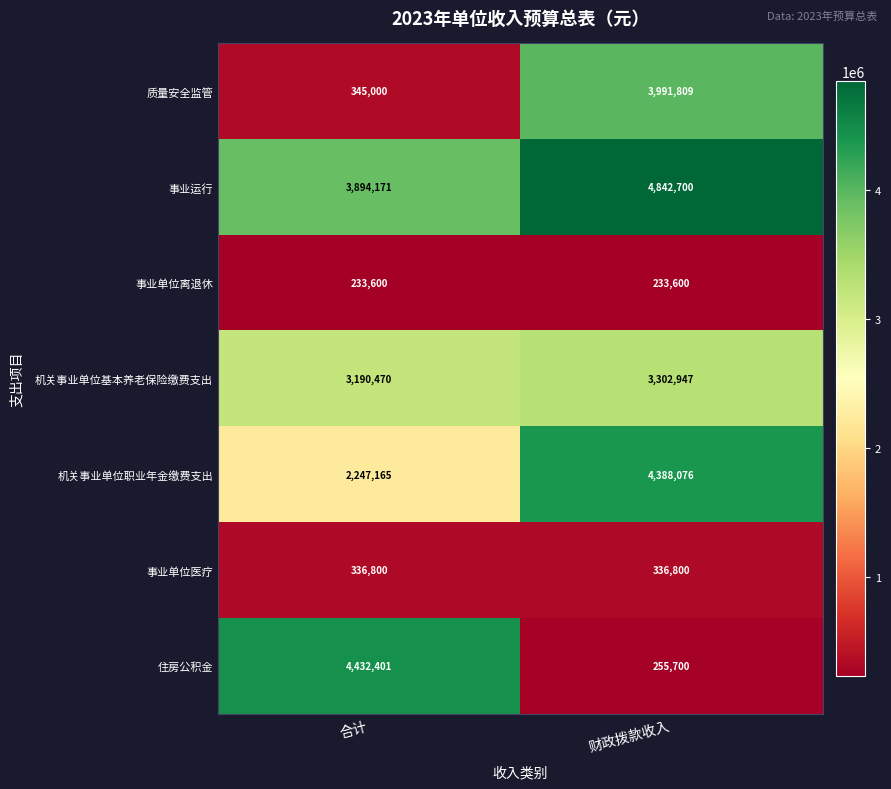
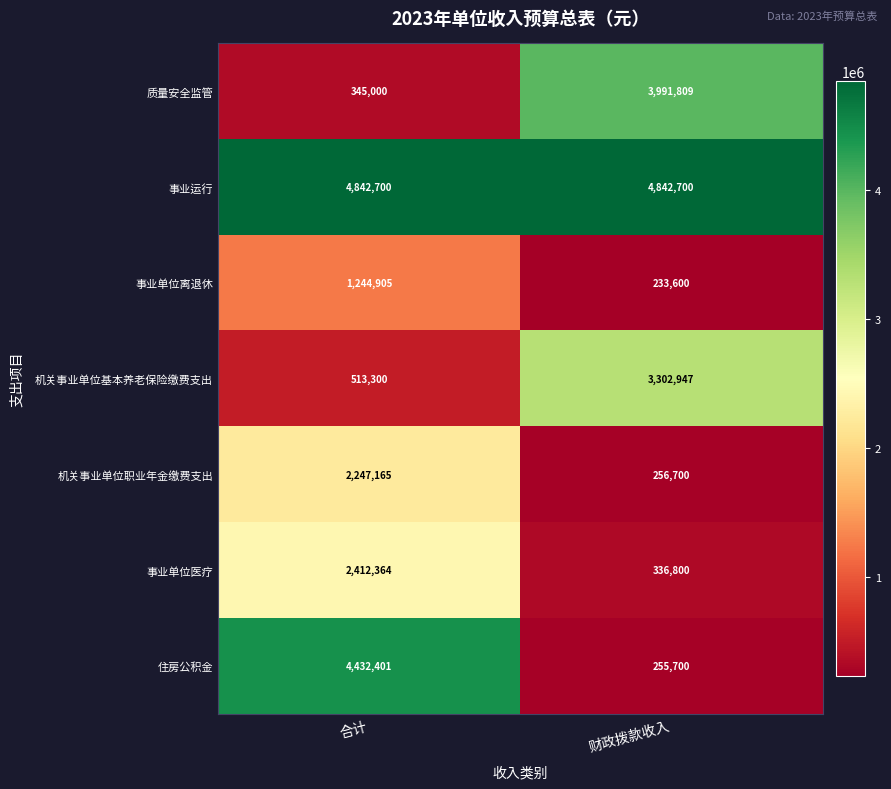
事业运行, 合计: 3,894,171 -> 4,842,700
事业单位离退休, 合计: 233,600 -> 1,244,905
机关事业单位基本养老保险缴费支出, 合计: 3,190,470 -> 513,300
机关事业单位职业年金缴费支出, 财政拨款收入: 4,388,076 -> 256,700
事业单位医疗, 合计: 336,800 -> 2,412,364
